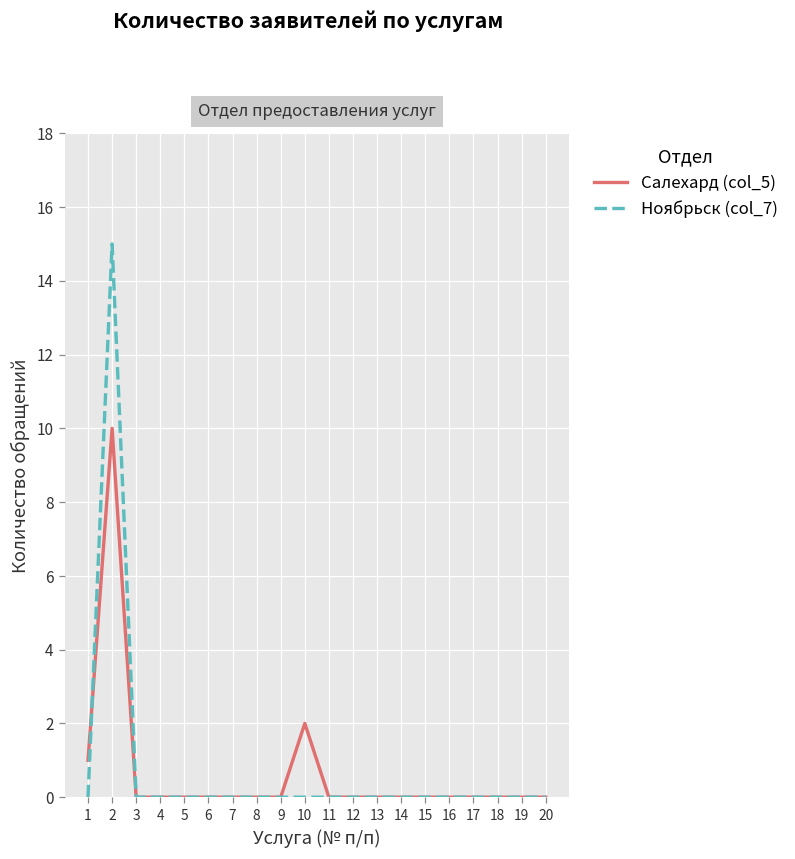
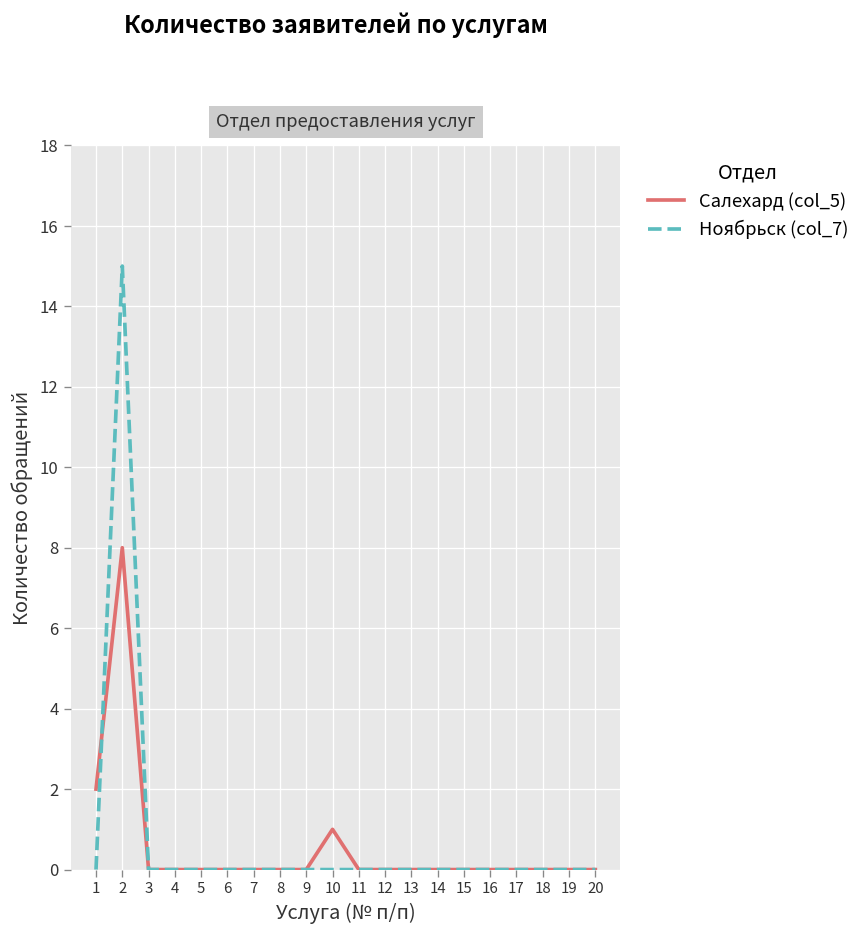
Салехард (col_5), 1: 1 -> 2
Салехард (col_5), 2: 10 -> 8
Салехард (col_5), 10: 2 -> 1
